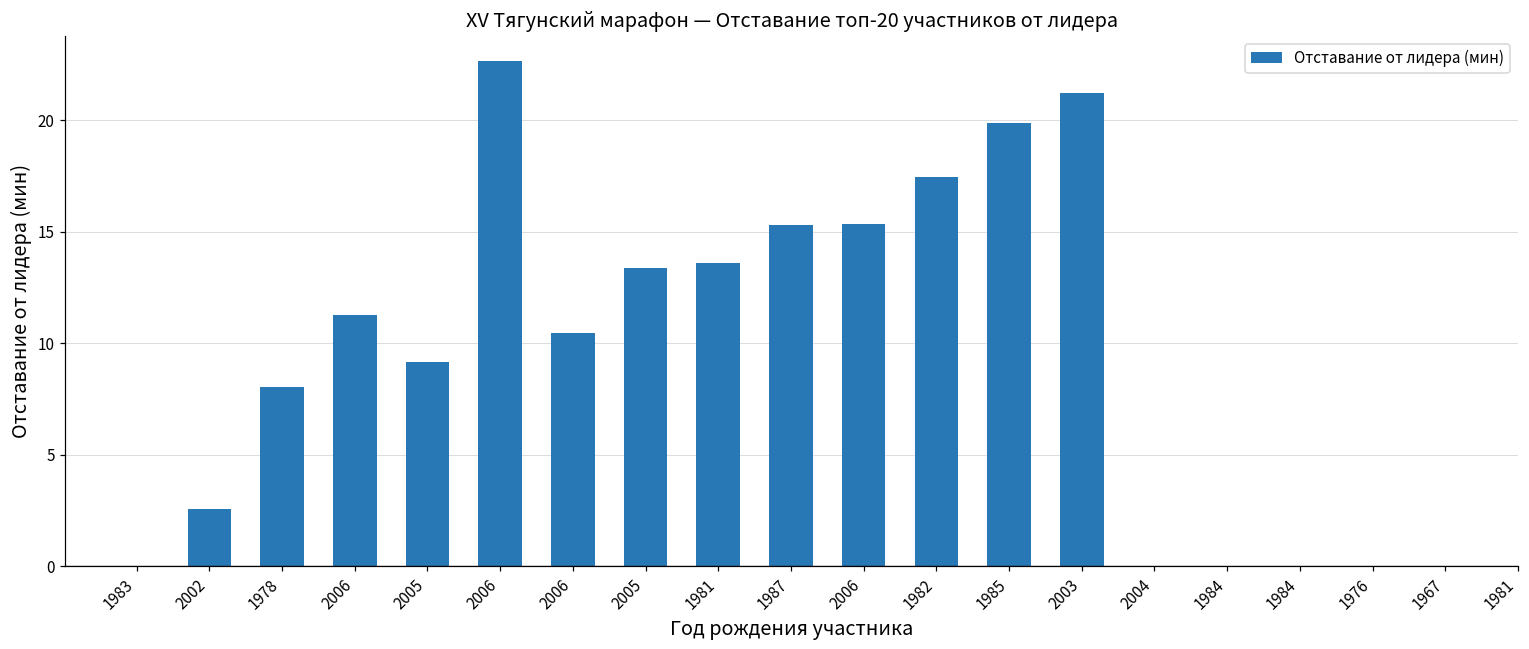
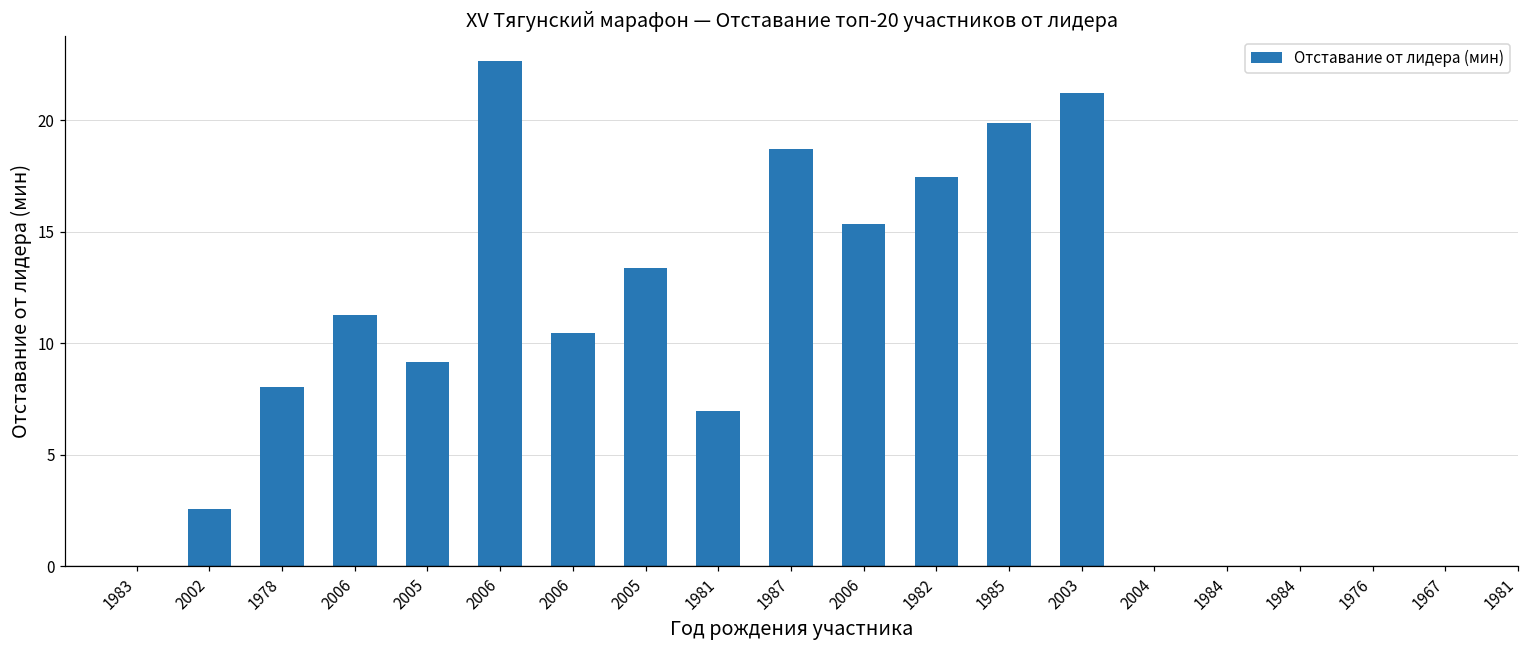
1981: 13.6 -> 7.0
1987: 15.3 -> 18.7
